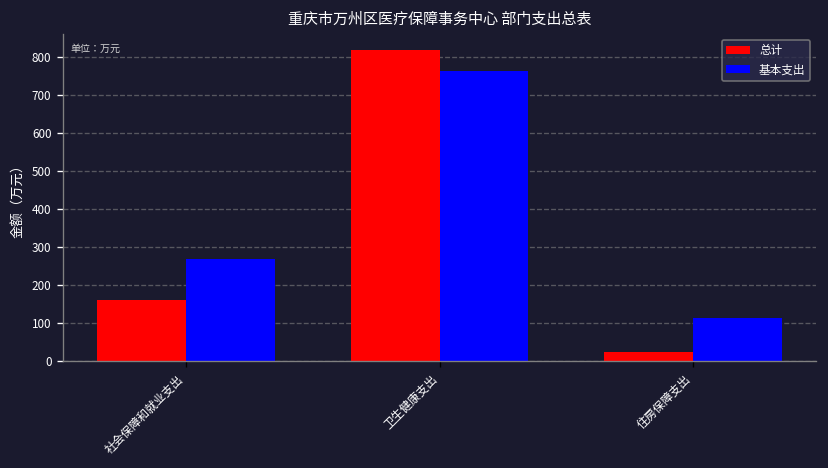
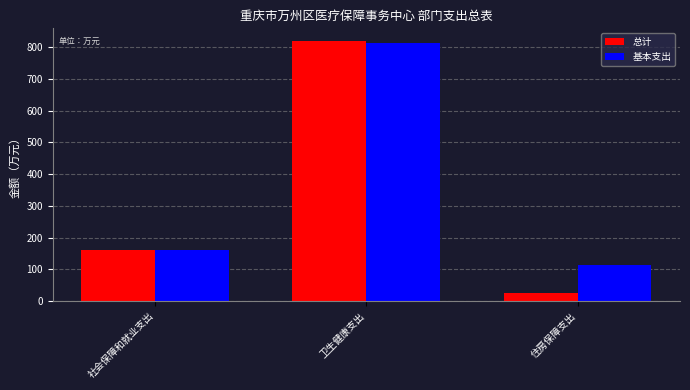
基本支出, 社会保障和就业支出: 270 -> 160
基本支出, 卫生健康支出: 760 -> 810
